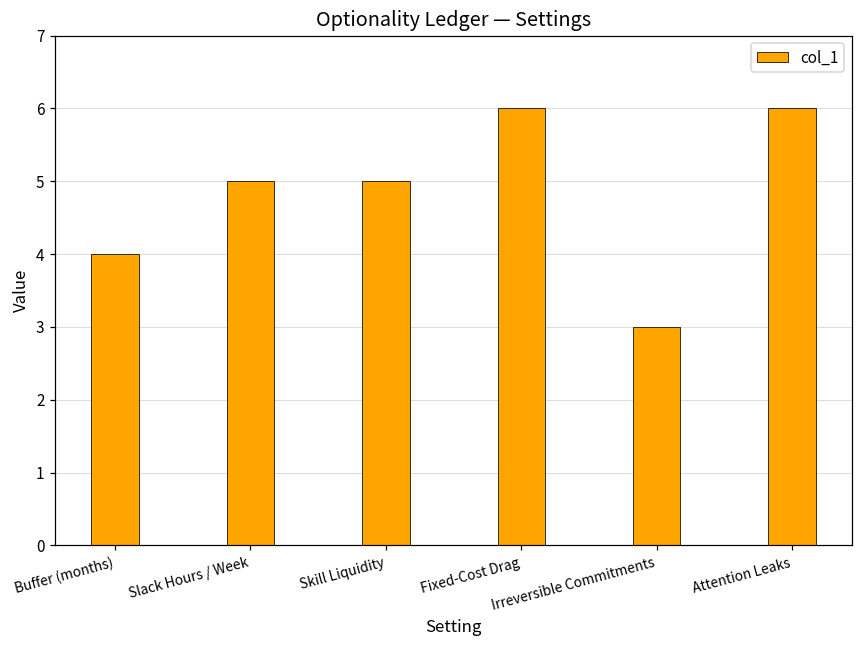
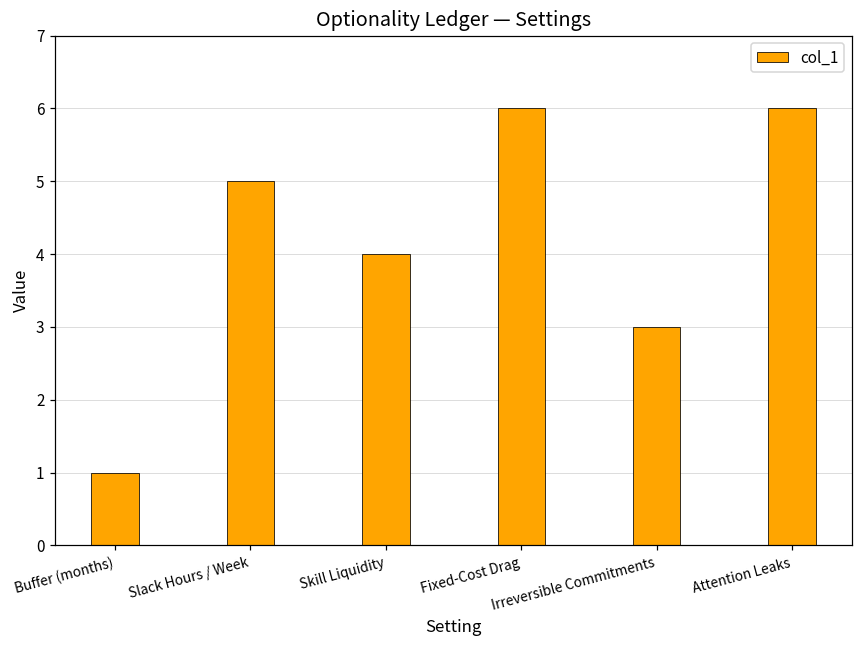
Buffer (months): 4 -> 1
Skill Liquidity: 5 -> 4
